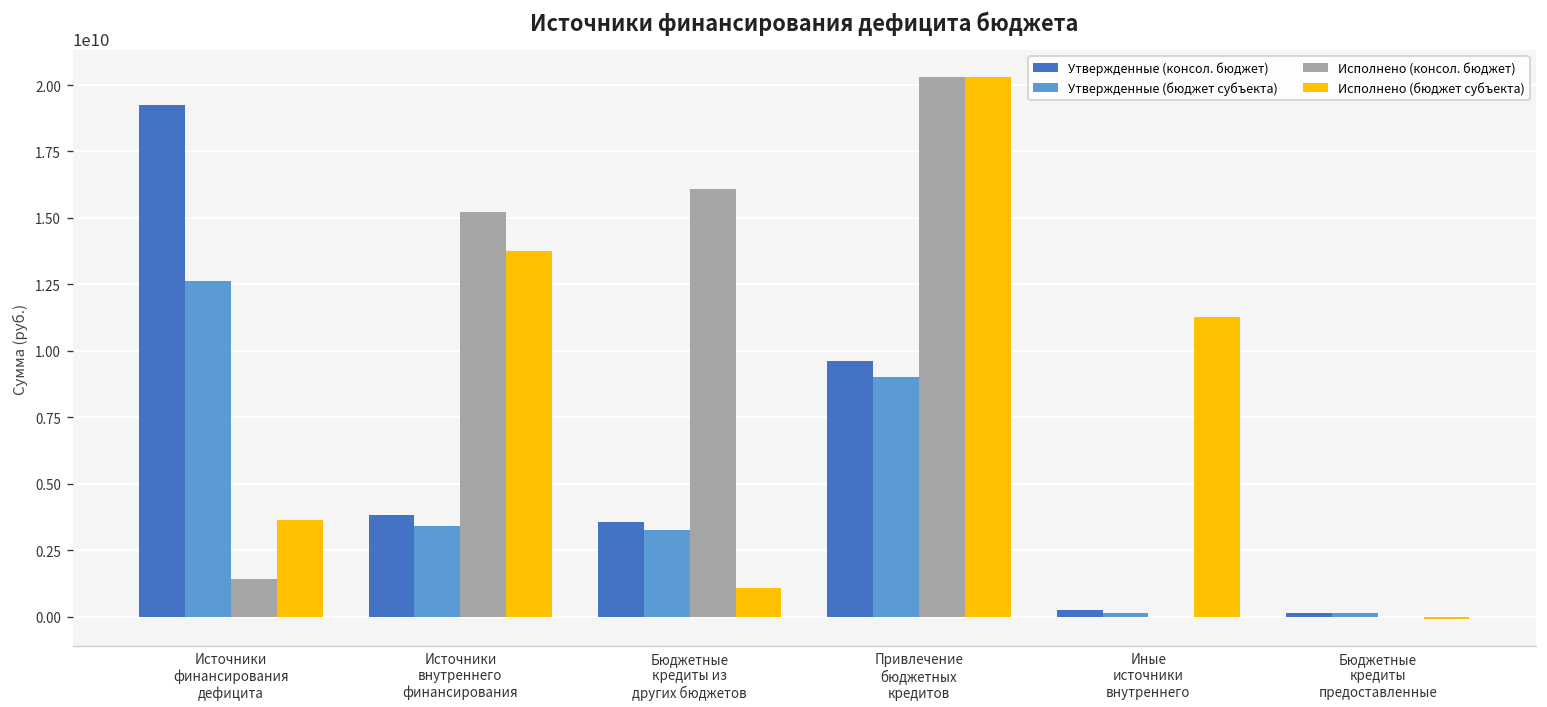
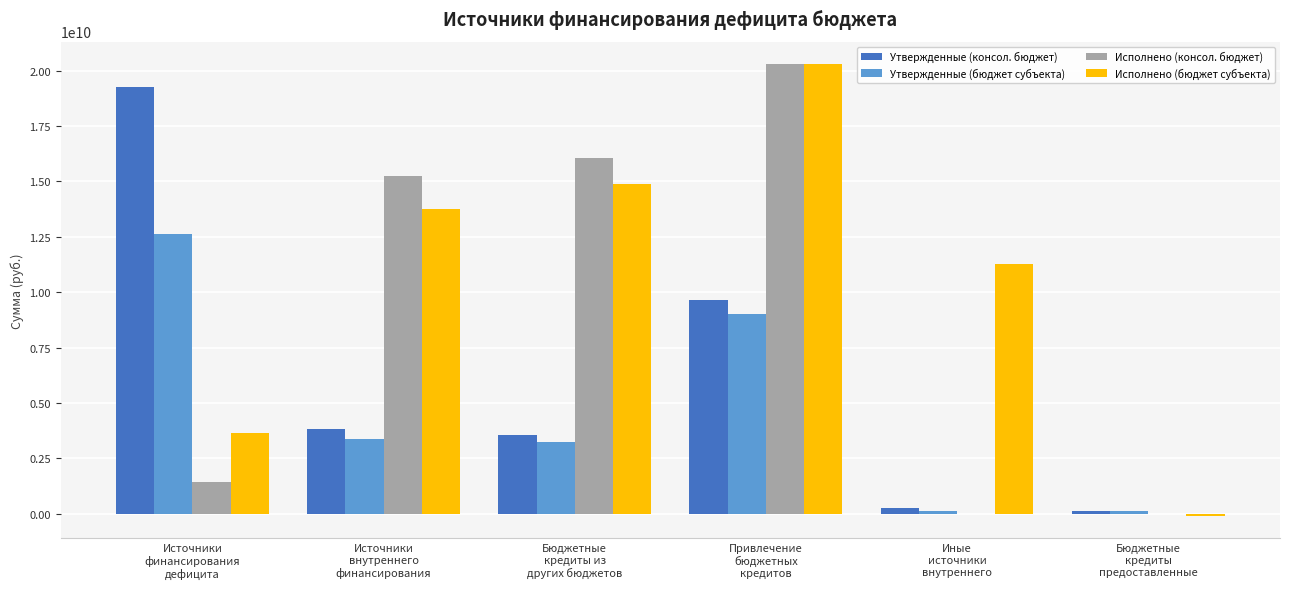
Исполнено (бюджет субъекта), Бюджетные кредиты из других бюджетов: 1100000000 -> 14900000000
